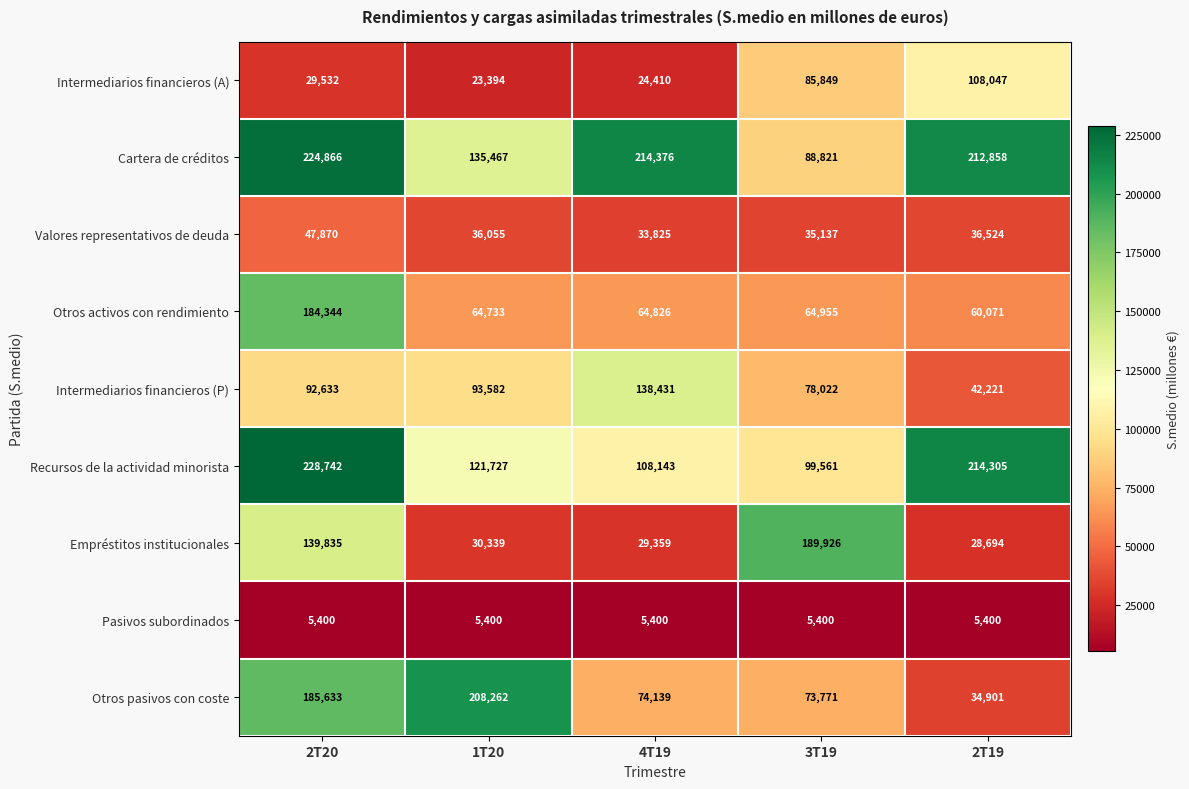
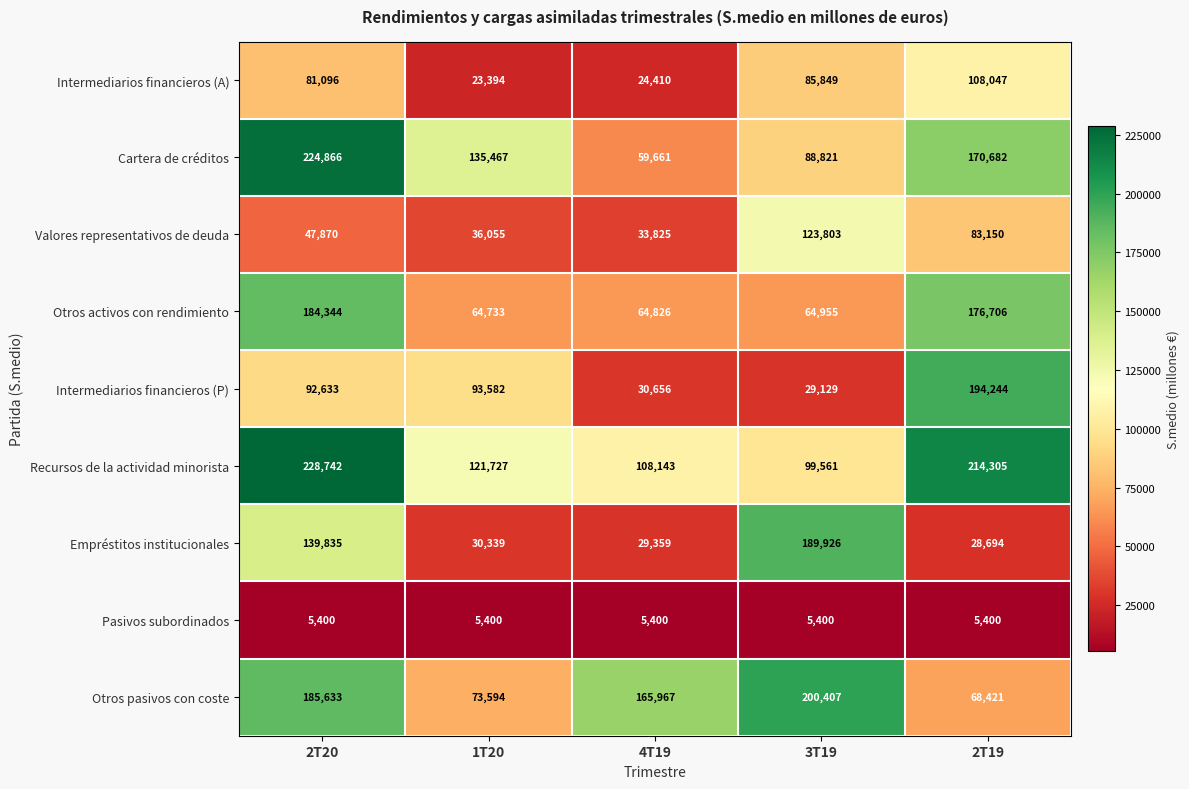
Intermediarios financieros (A), 2T20: 29,532 -> 81,096
Cartera de créditos, 4T19: 214,376 -> 59,661
Cartera de créditos, 2T19: 212,858 -> 170,682
Valores representativos de deuda, 3T19: 35,137 -> 123,803
Valores representativos de deuda, 2T19: 36,524 -> 83,150
Otros activos con rendimiento, 2T19: 60,071 -> 176,706
Intermediarios financieros (P), 4T19: 138,431 -> 30,656
Intermediarios financieros (P), 3T19: 78,022 -> 29,129
Intermediarios financieros (P), 2T19: 42,221 -> 194,244
Otros pasivos con coste, 1T20: 208,262 -> 73,594
Otros pasivos con coste, 4T19: 74,139 -> 165,967
Otros pasivos con coste, 3T19: 73,771 -> 200,407
Otros pasivos con coste, 2T19: 34,901 -> 68,421
